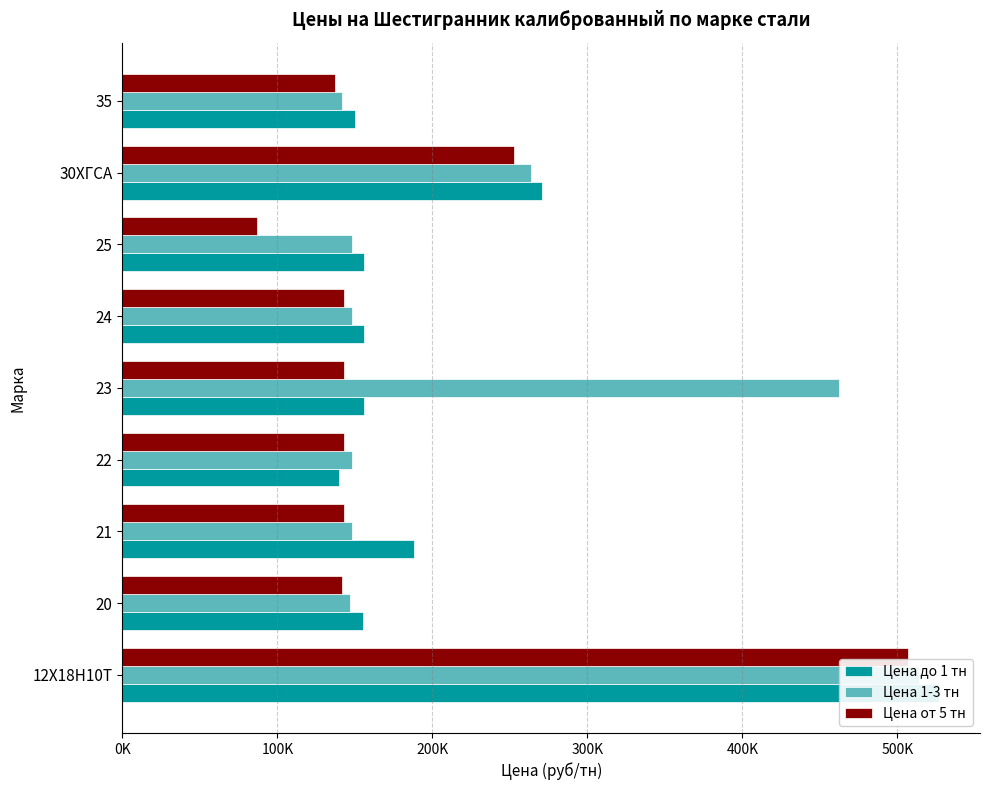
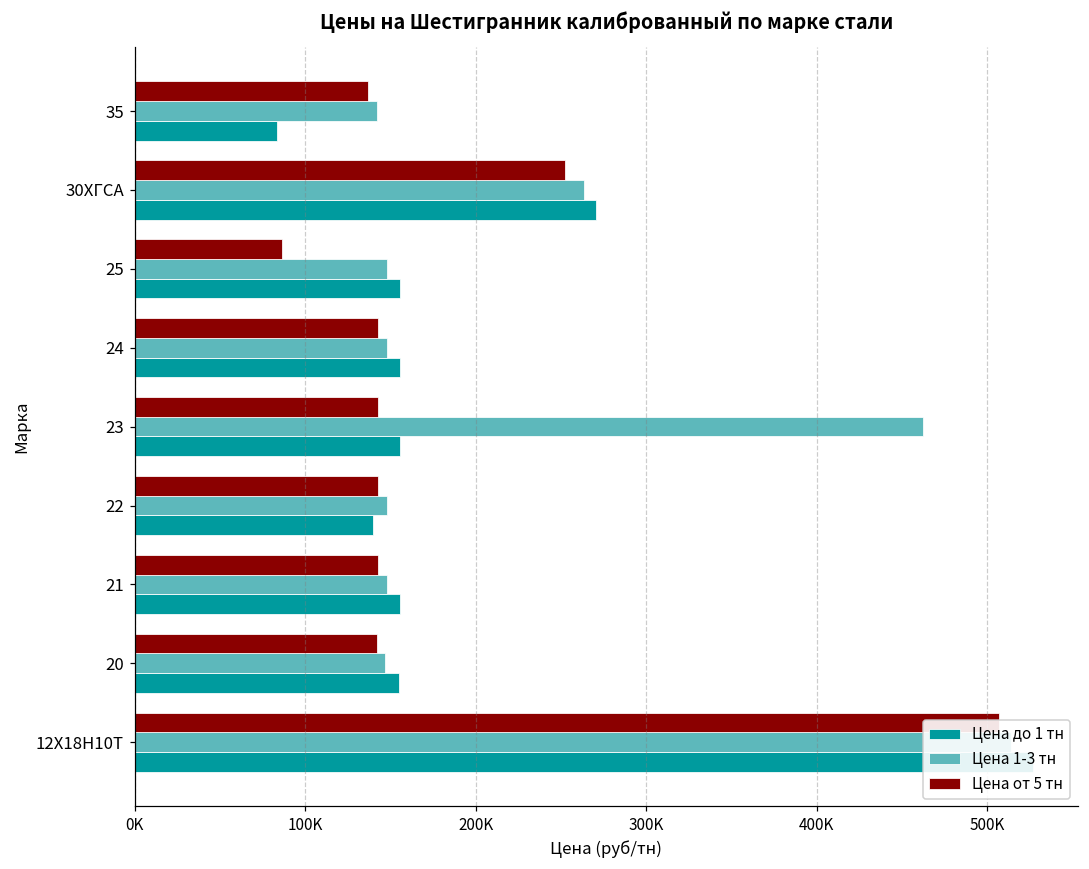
Цена до 1 тн, 35: 150000 -> 84000
Цена до 1 тн, 21: 188000 -> 156000
